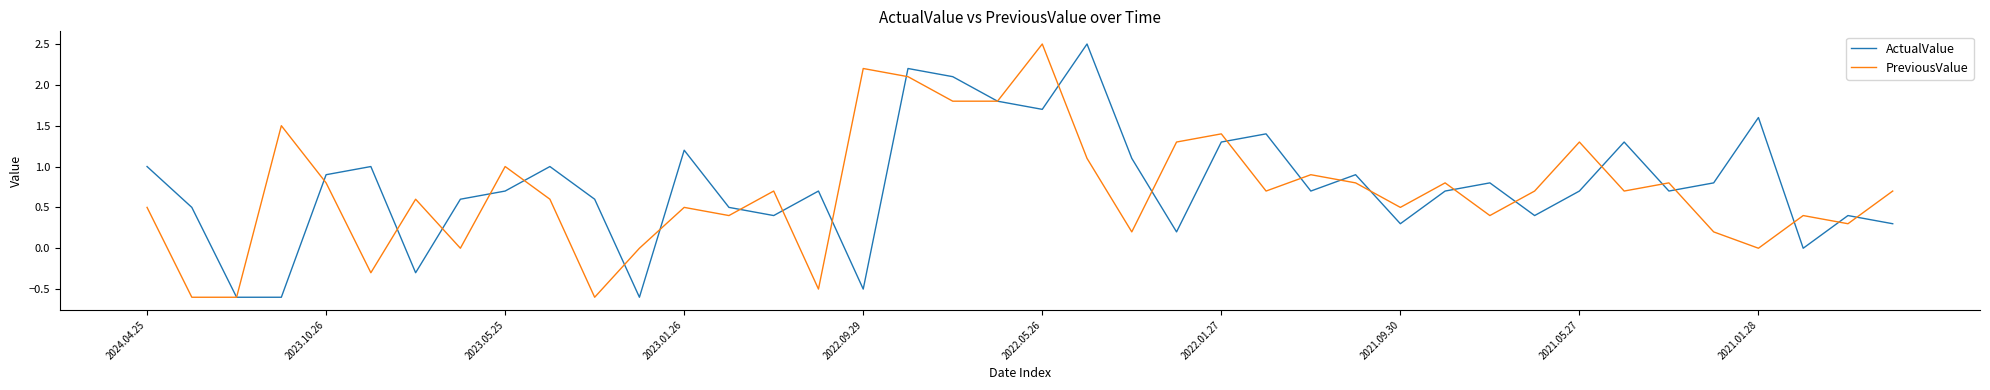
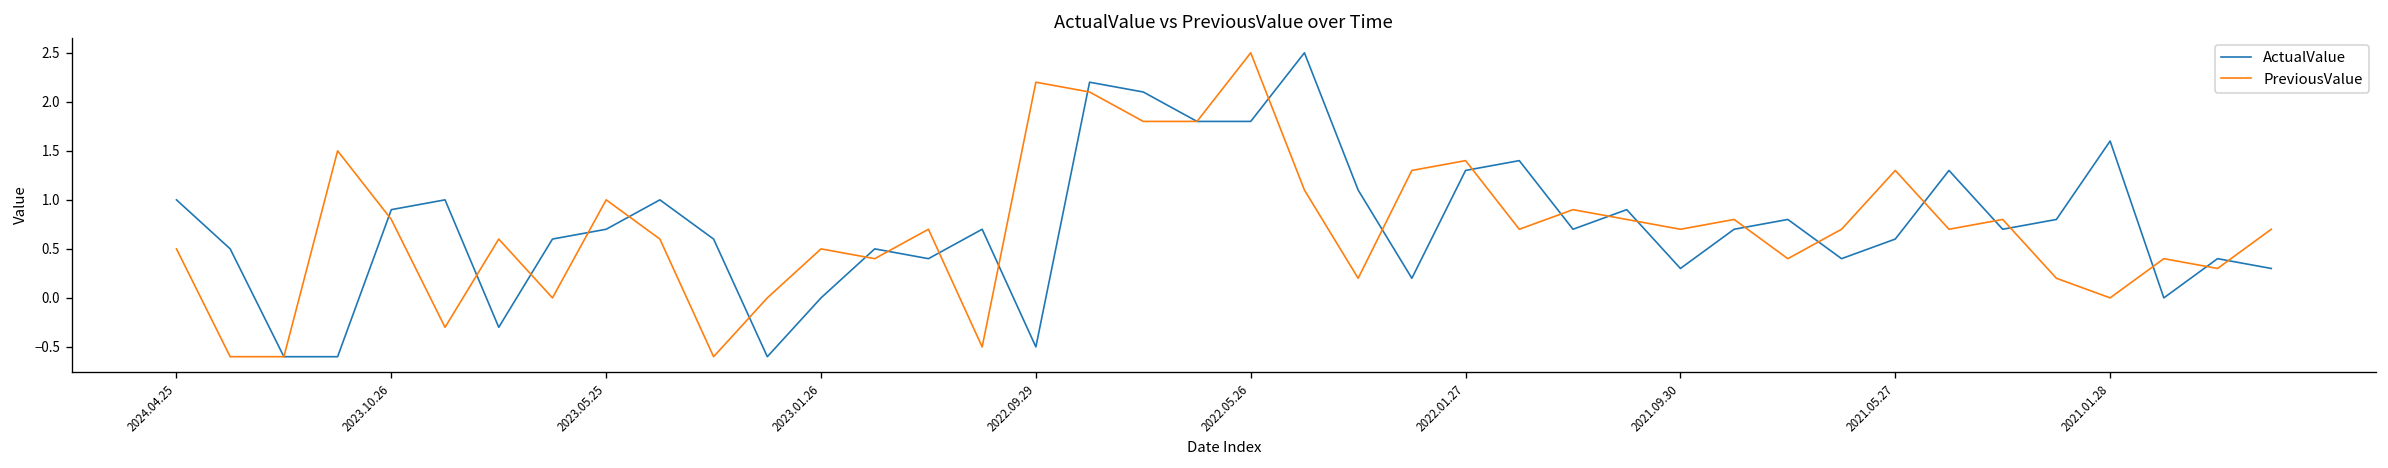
ActualValue, 2023.01.26: 1.2 -> 0.0
ActualValue, 2022.05.26: 1.7 -> 1.8
PreviousValue, 2021.09.30: 0.5 -> 0.7
ActualValue, 2021.05.27: 0.7 -> 0.6
